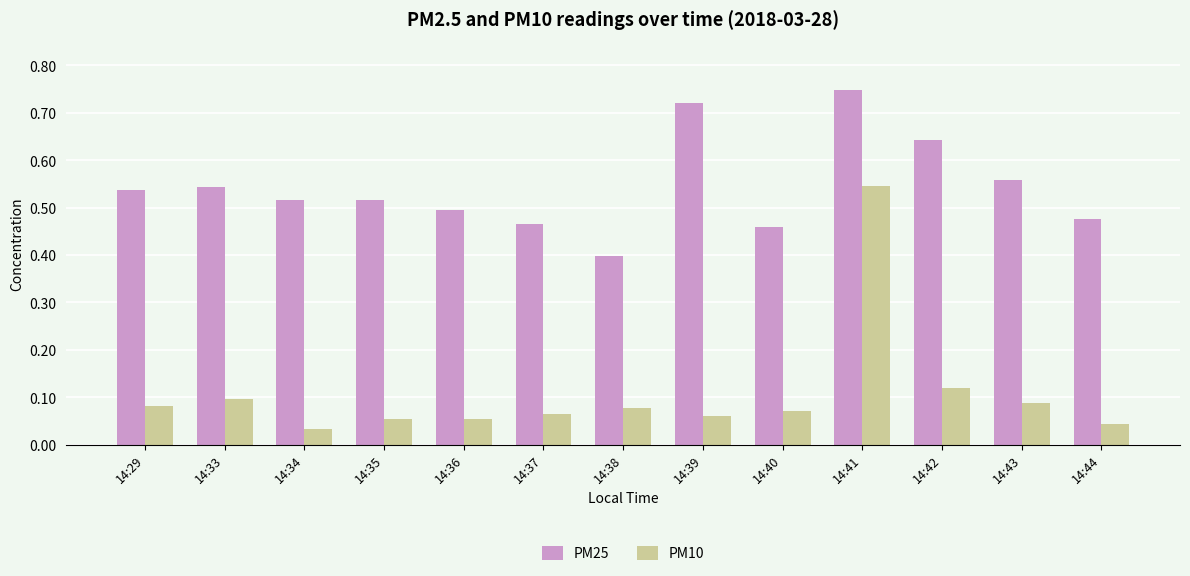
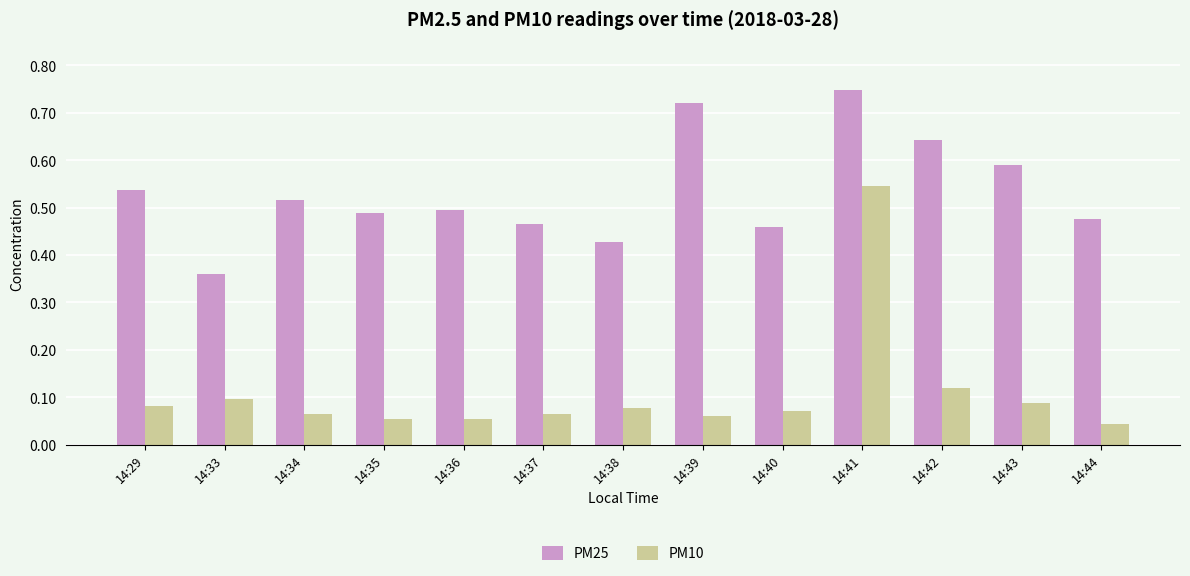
PM25, 14:33: 0.54 -> 0.36
PM10, 14:34: 0.03 -> 0.06
PM25, 14:35: 0.52 -> 0.49
PM25, 14:38: 0.40 -> 0.43
PM25, 14:43: 0.56 -> 0.59
